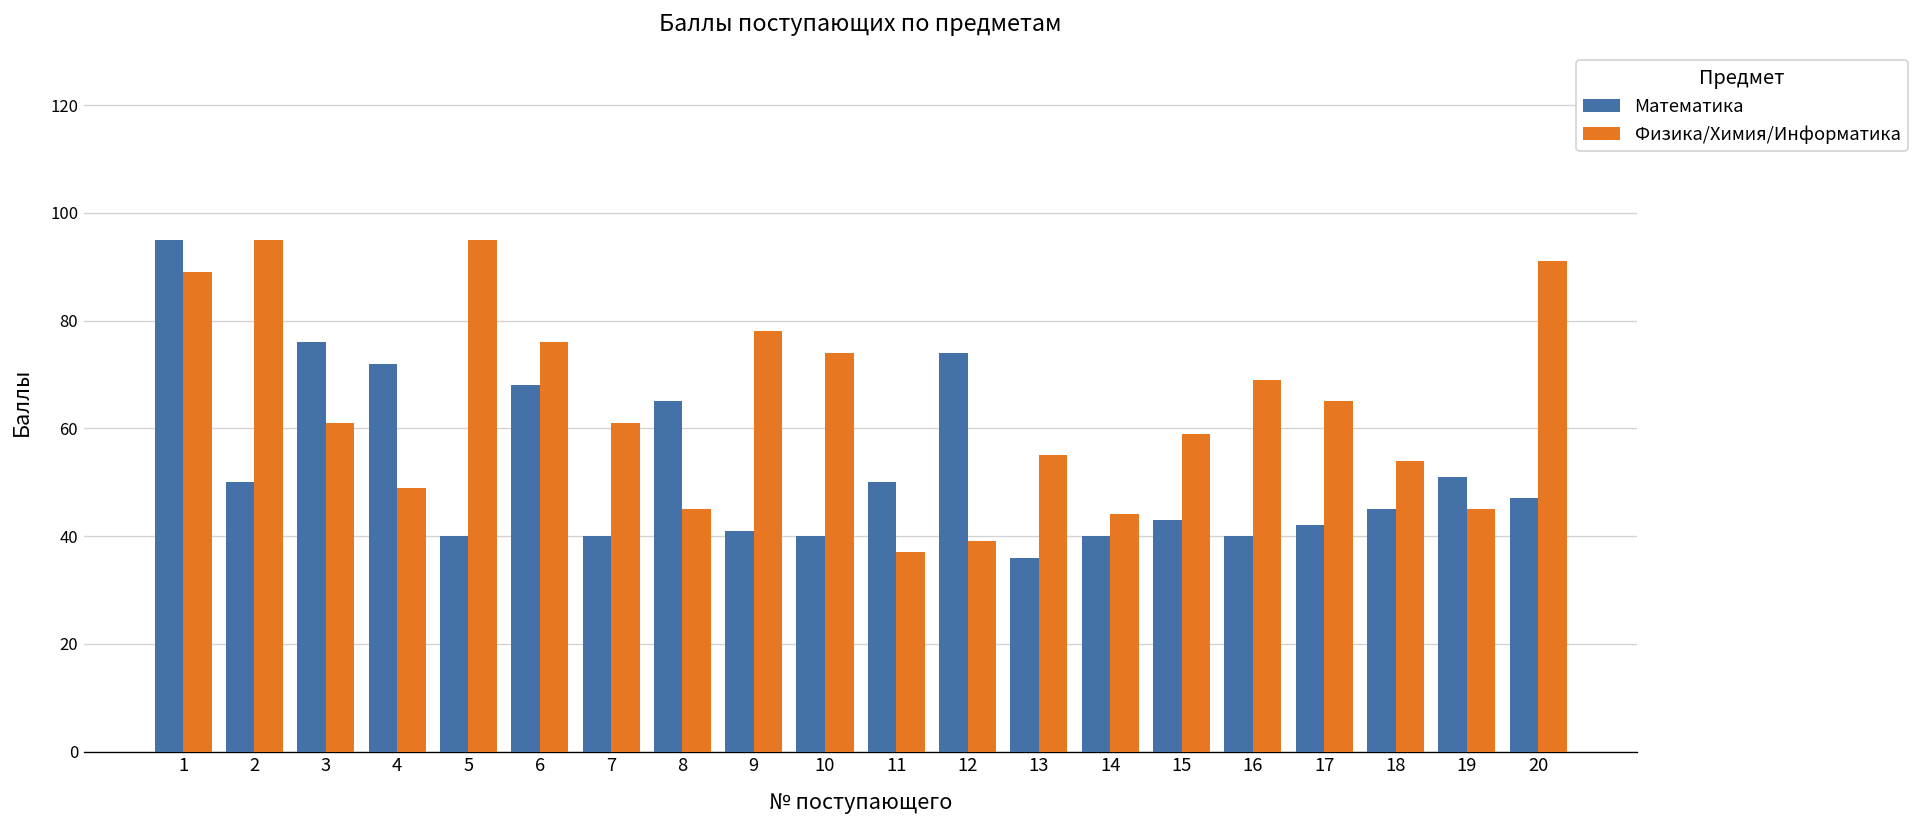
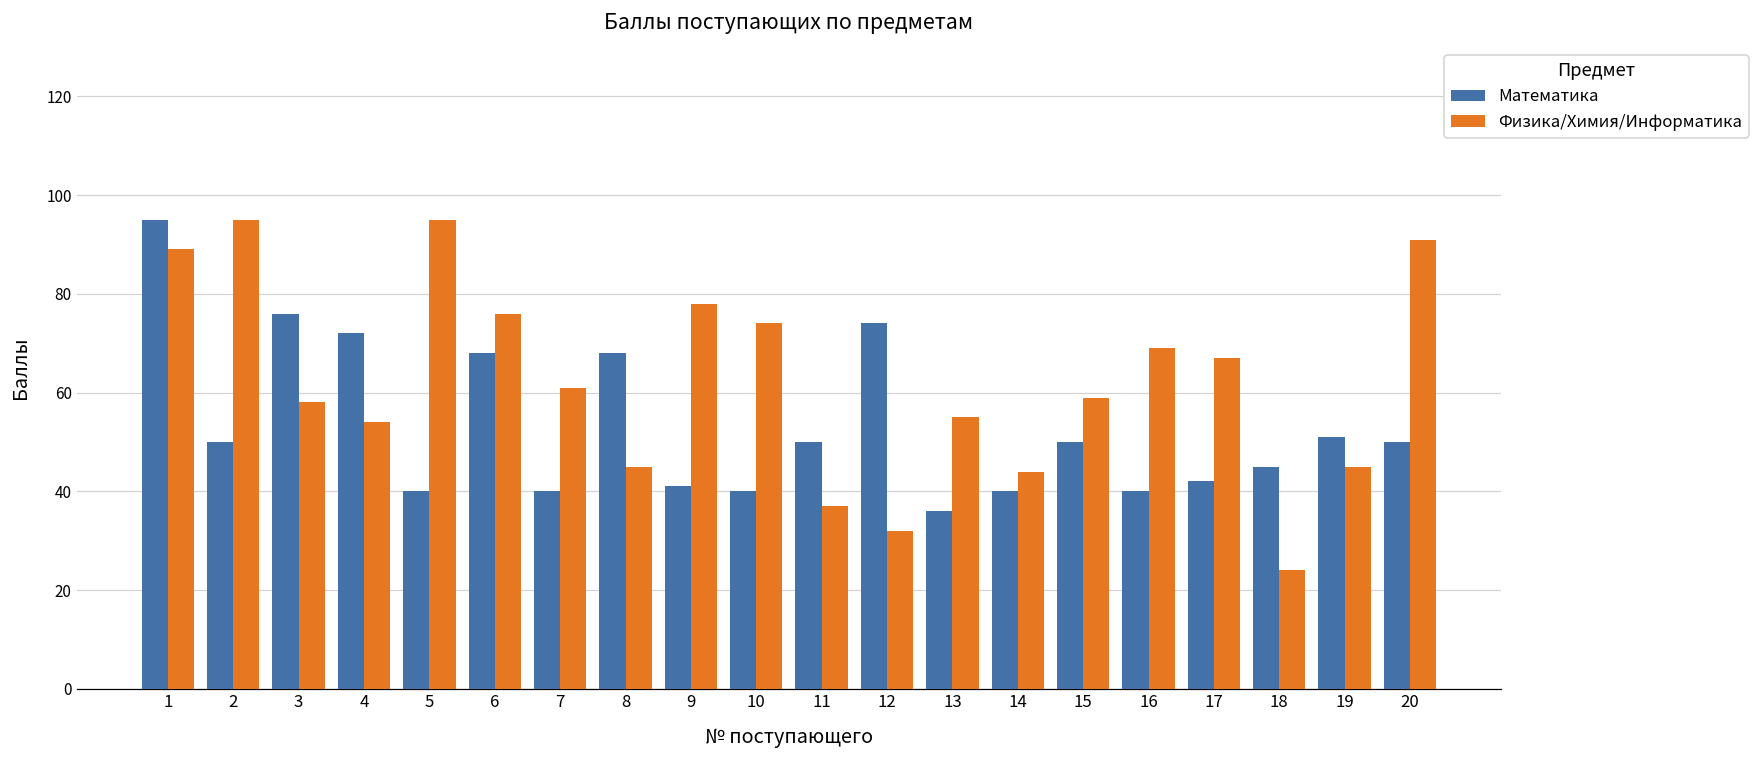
Физика/Химия/Информатика, 3: 61 -> 58
Физика/Химия/Информатика, 4: 49 -> 54
Математика, 8: 65 -> 68
Физика/Химия/Информатика, 12: 39 -> 32
Математика, 15: 43 -> 50
Физика/Химия/Информатика, 17: 65 -> 67
Физика/Химия/Информатика, 18: 54 -> 24
Математика, 20: 47 -> 50
